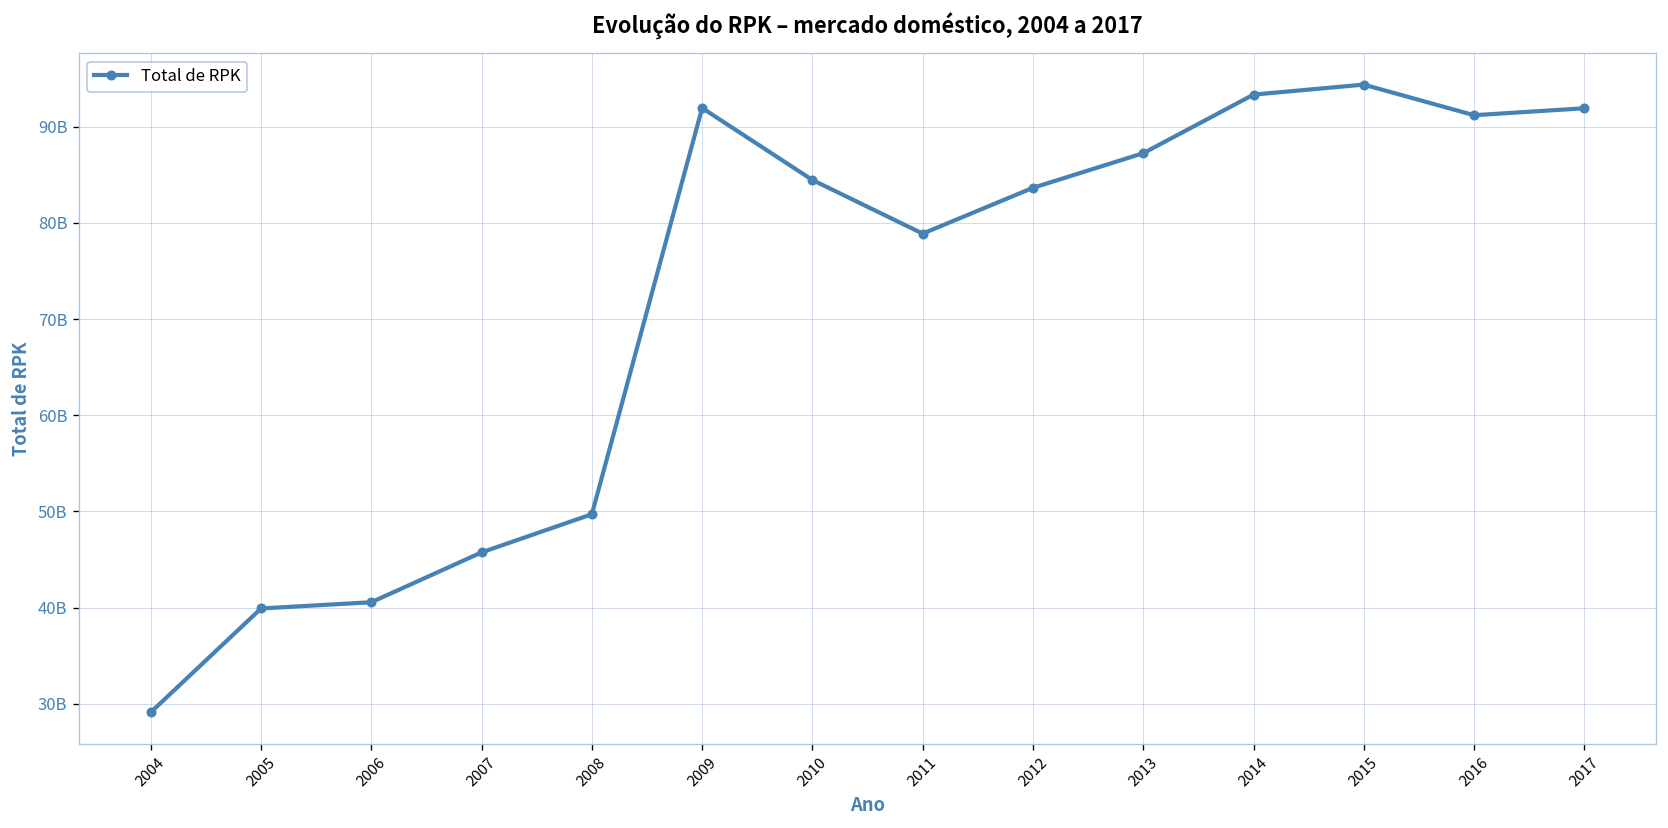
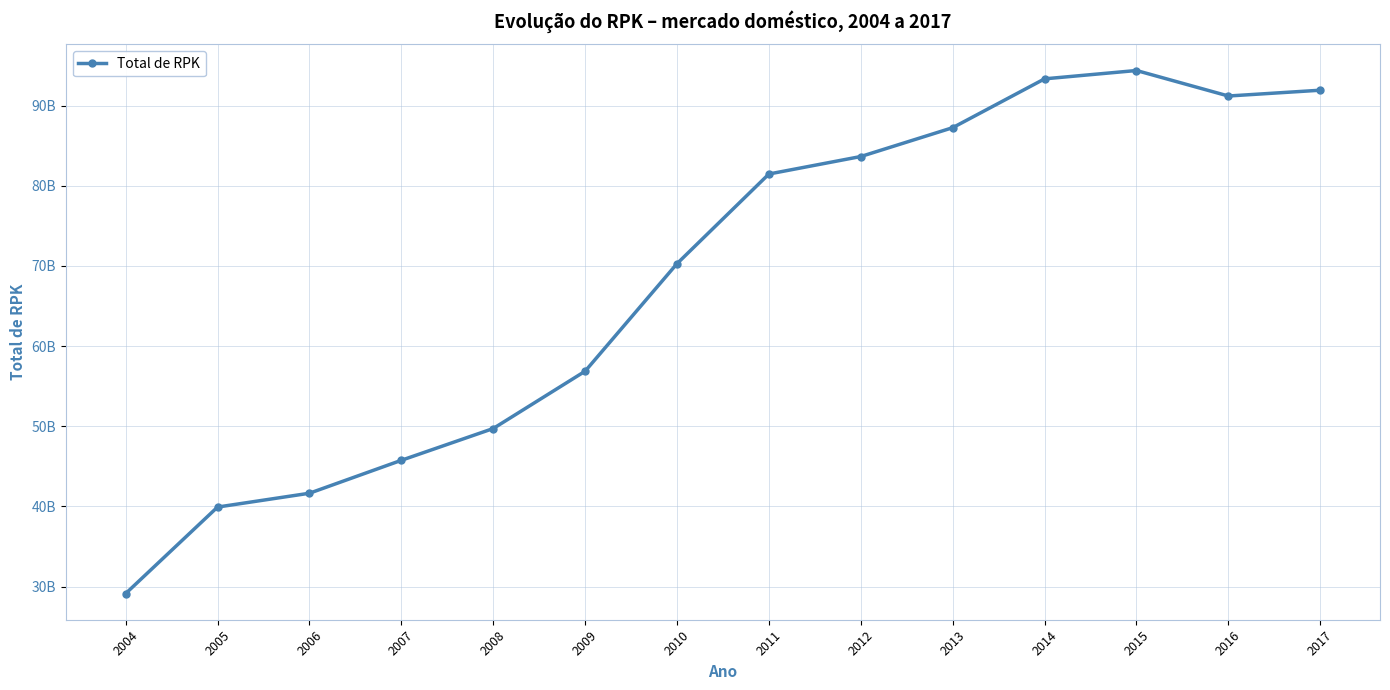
2006: 41000000000 -> 42000000000
2009: 92000000000 -> 57000000000
2010: 84000000000 -> 70000000000
2011: 79000000000 -> 81000000000
